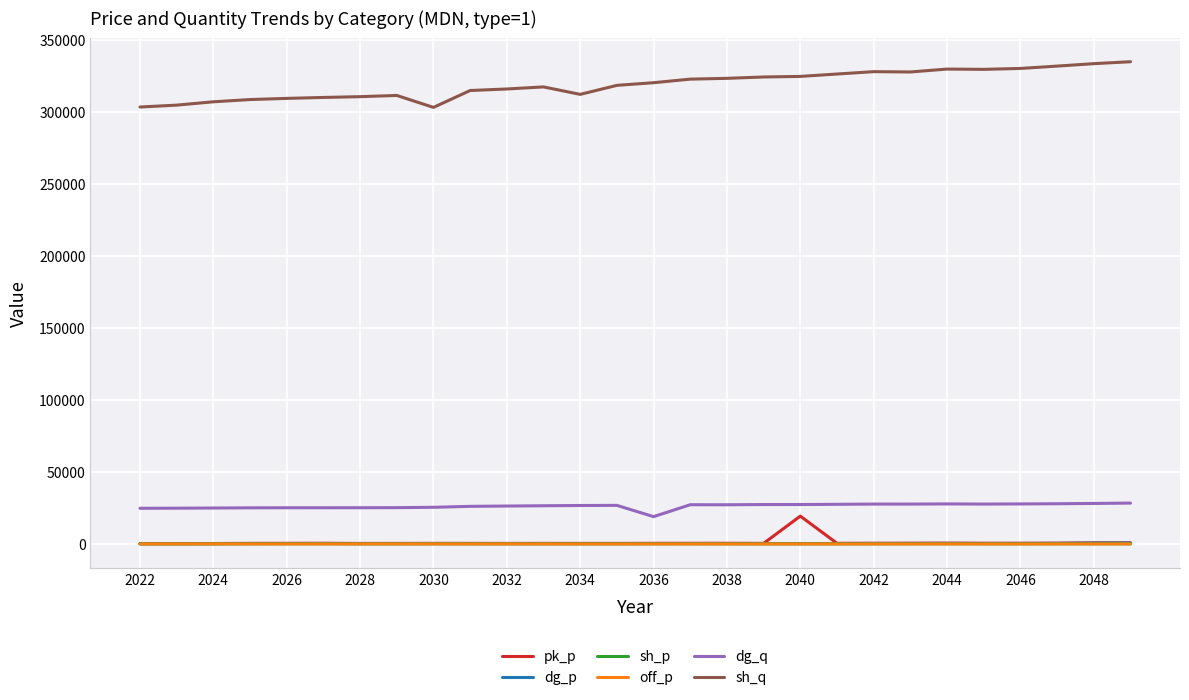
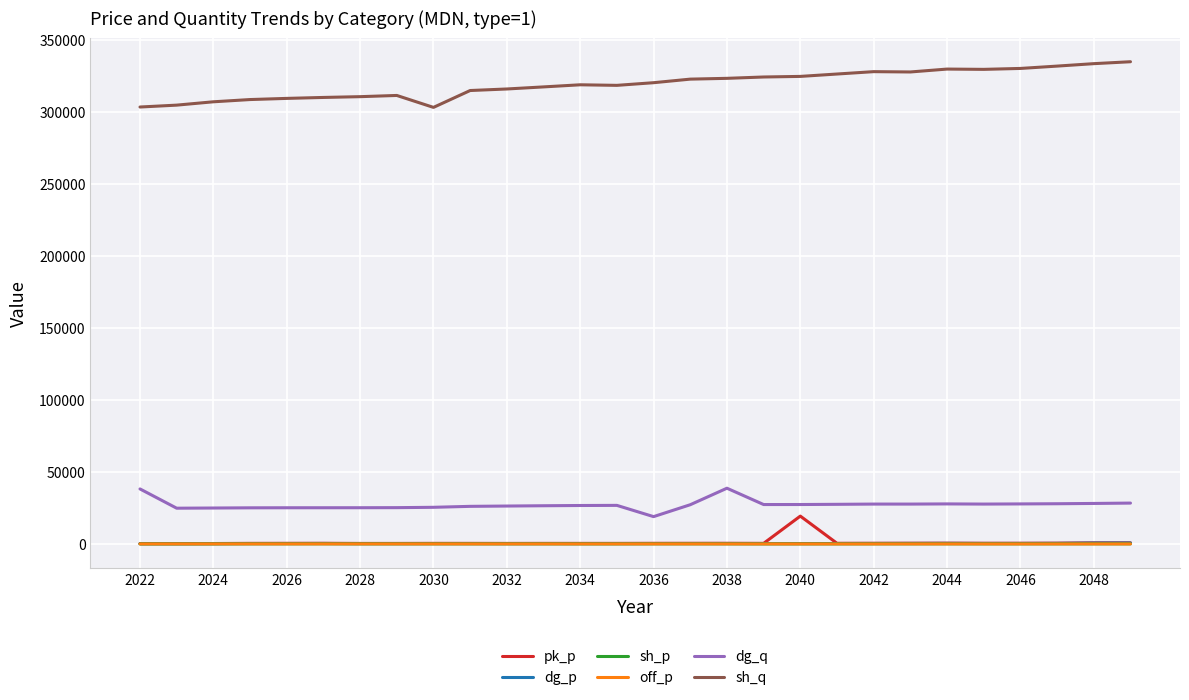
dg_q, 2022: 25000 -> 38000
sh_q, 2034: 312000 -> 319000
dg_q, 2038: 27000 -> 39000
